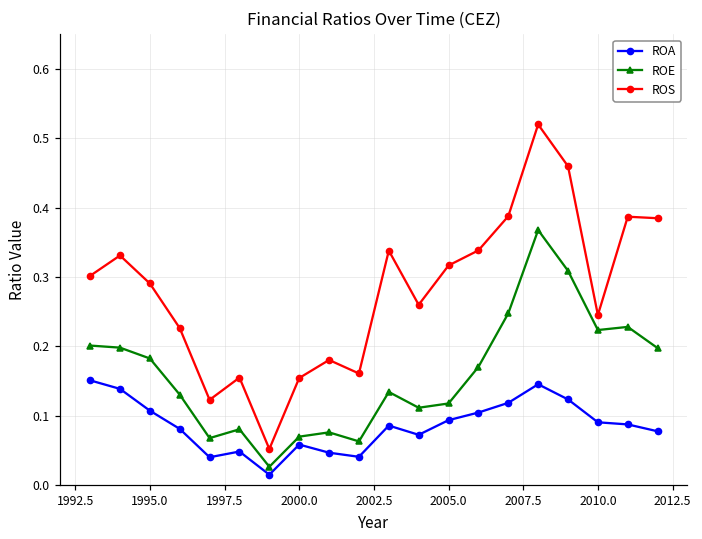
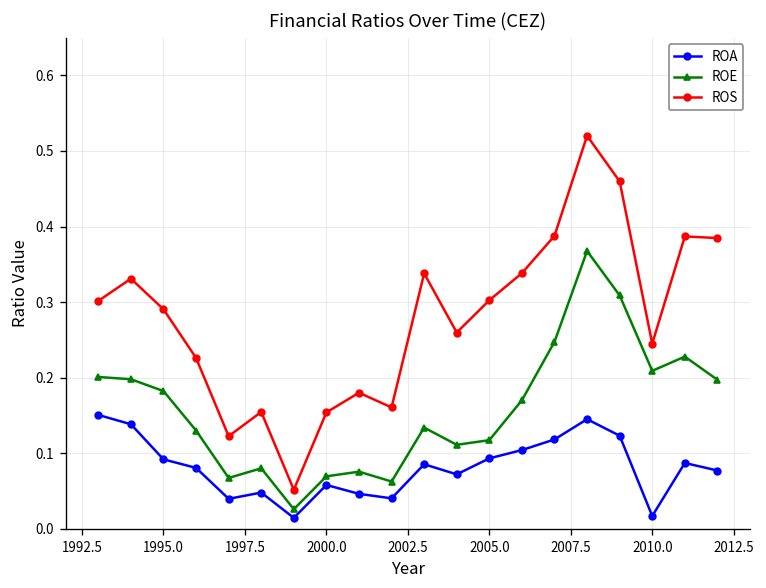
ROA, 1995.0: 0.11 -> 0.09
ROS, 2005.0: 0.32 -> 0.30
ROA, 2010.0: 0.09 -> 0.02
ROE, 2010.0: 0.22 -> 0.21
